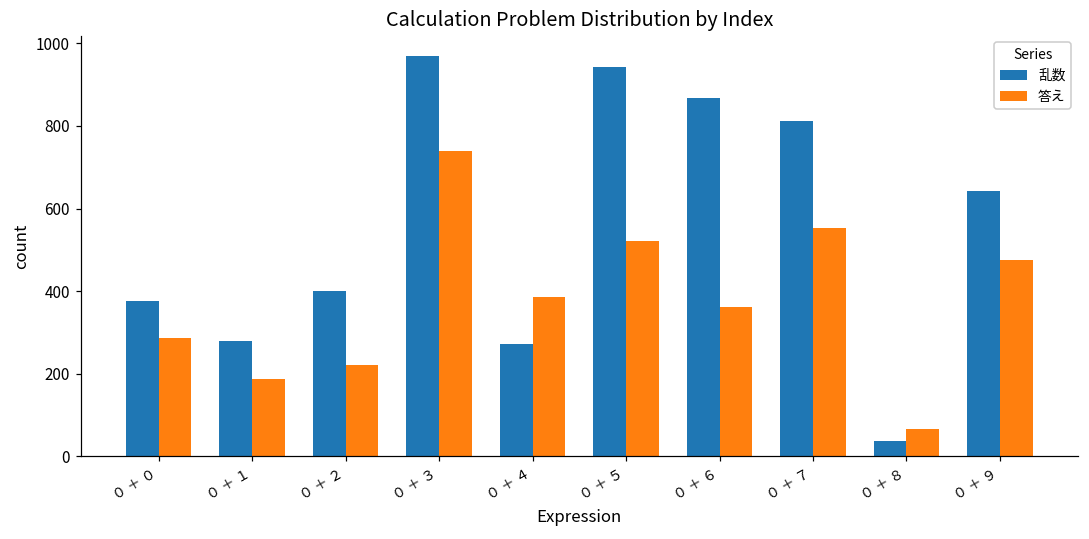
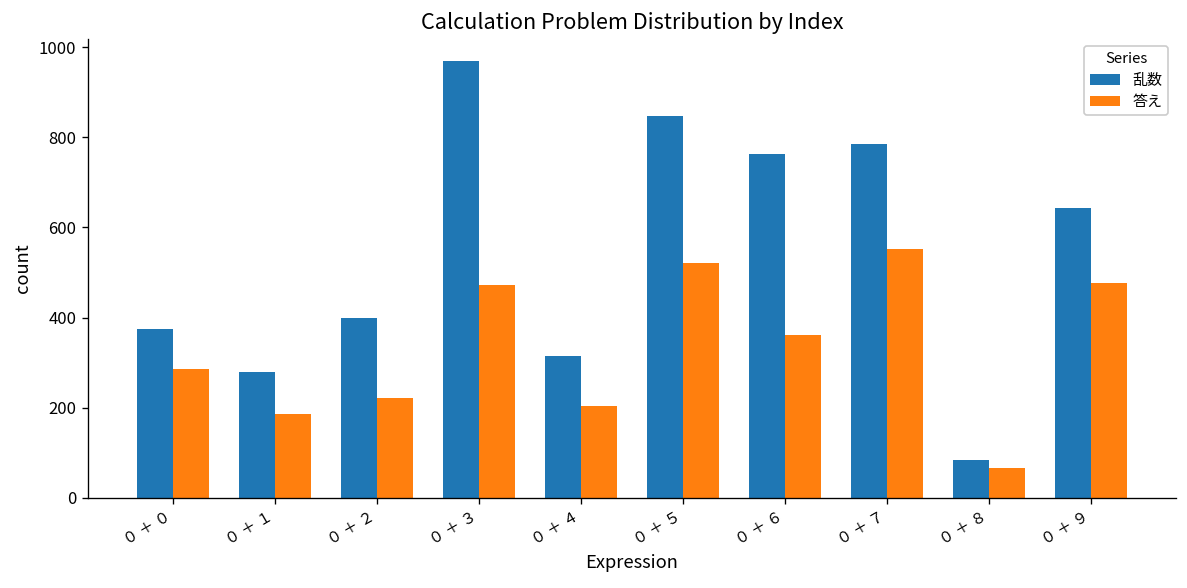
答え, ０ ＋ ３: 740 -> 470
乱数, ０ ＋ ４: 270 -> 310
答え, ０ ＋ ４: 390 -> 210
乱数, ０ ＋ ５: 940 -> 850
乱数, ０ ＋ ６: 870 -> 760
乱数, ０ ＋ ７: 810 -> 780
乱数, ０ ＋ ８: 40 -> 80
